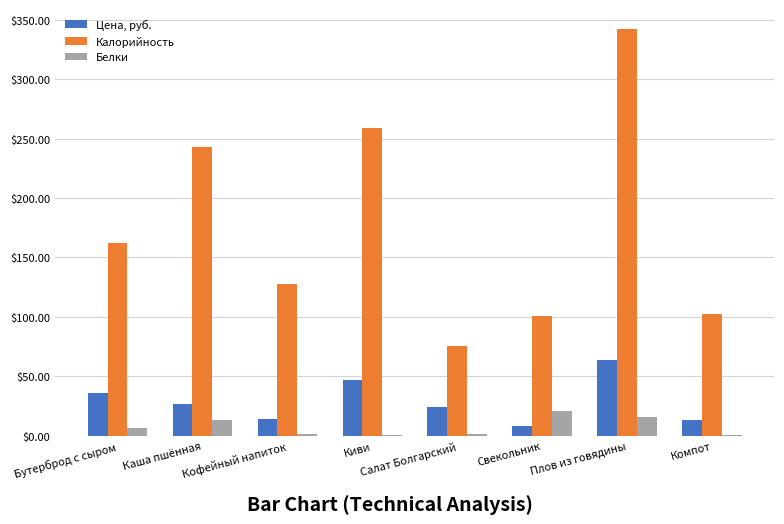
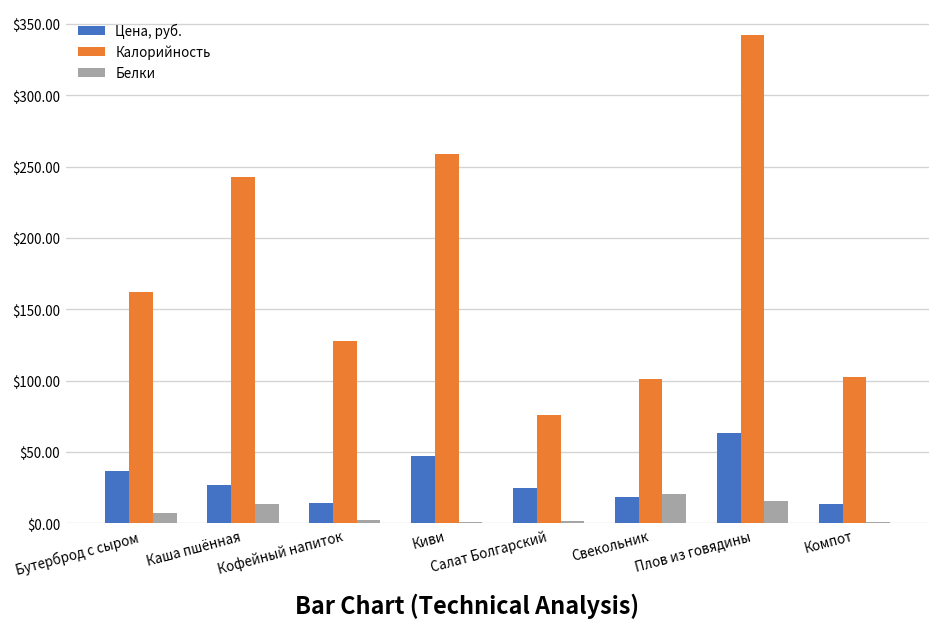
Цена, руб., Свекольник: $8 -> $18
